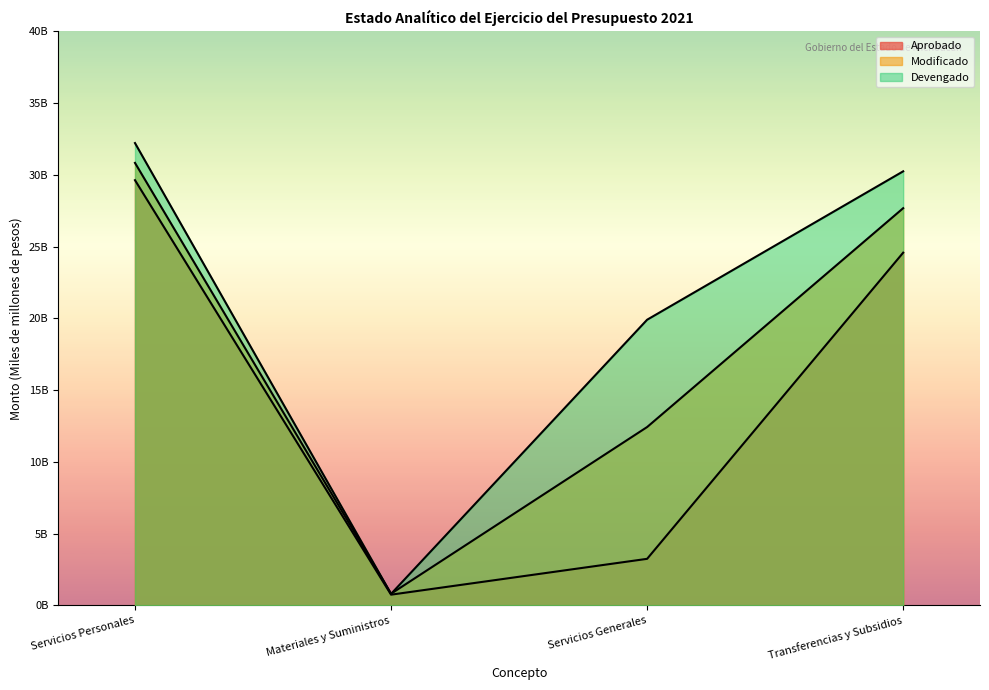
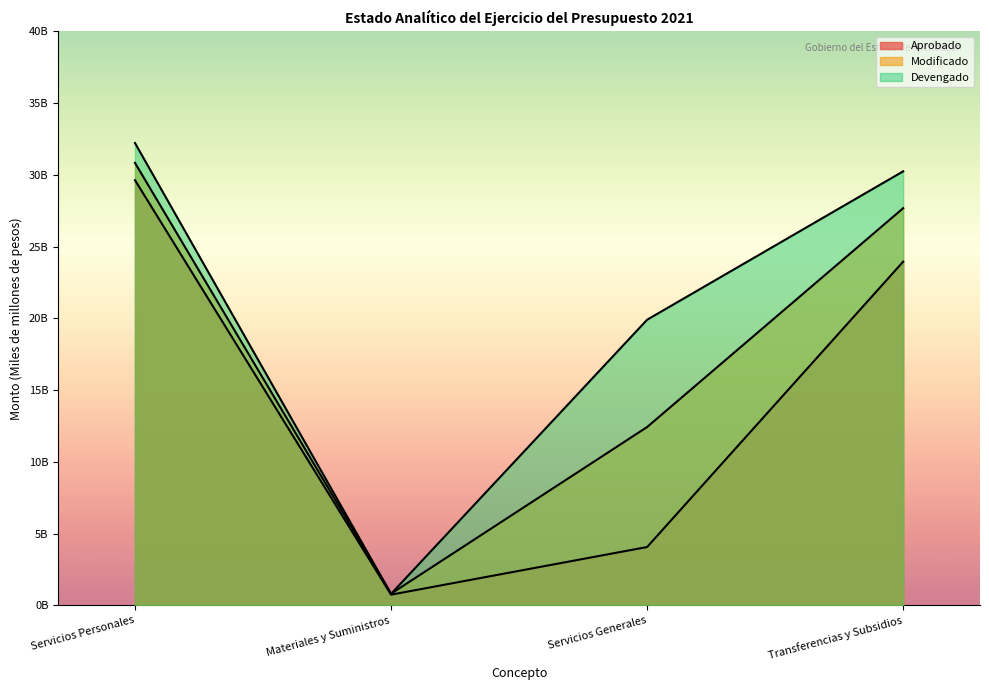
Aprobado, Servicios Generales: 3200000000 -> 4100000000
Aprobado, Transferencias y Subsidios: 24600000000 -> 24000000000
